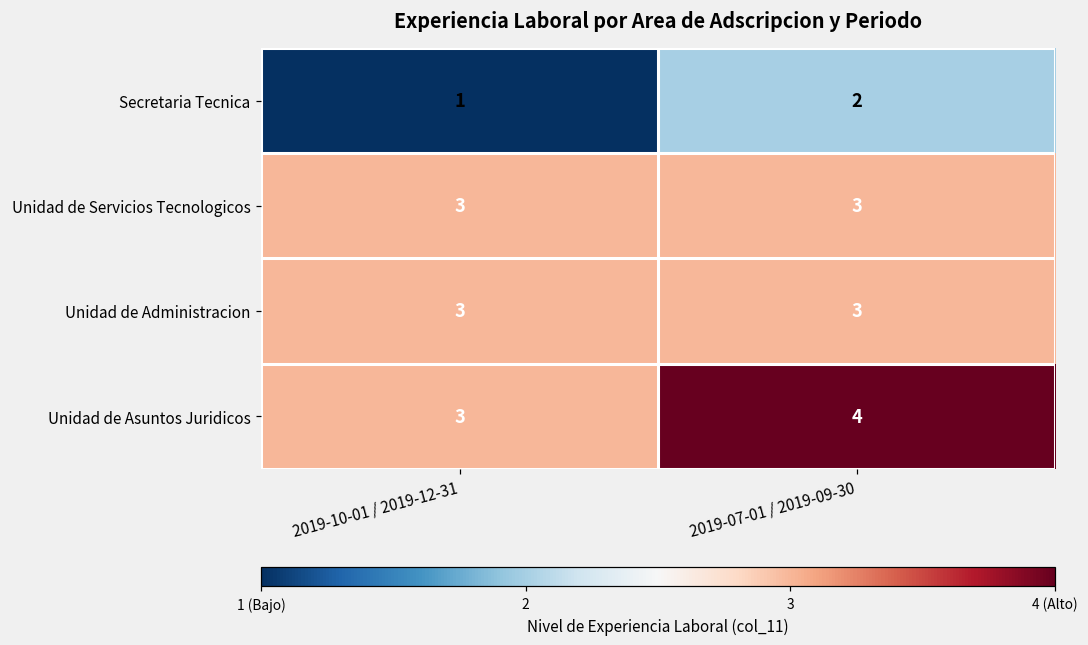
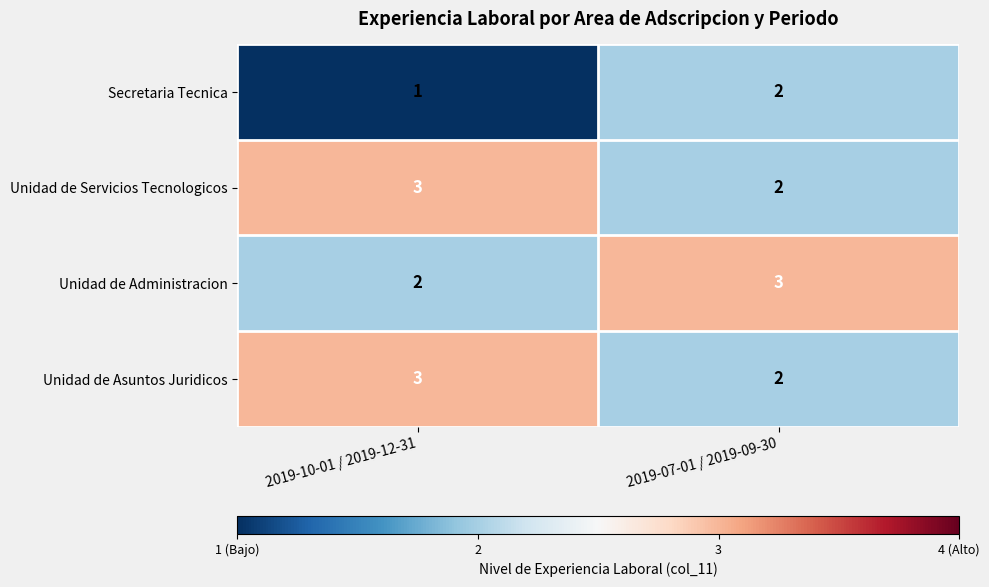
Unidad de Servicios Tecnologicos, 2019-07-01 / 2019-09-30: 3 -> 2
Unidad de Administracion, 2019-10-01 / 2019-12-31: 3 -> 2
Unidad de Asuntos Juridicos, 2019-07-01 / 2019-09-30: 4 -> 2
